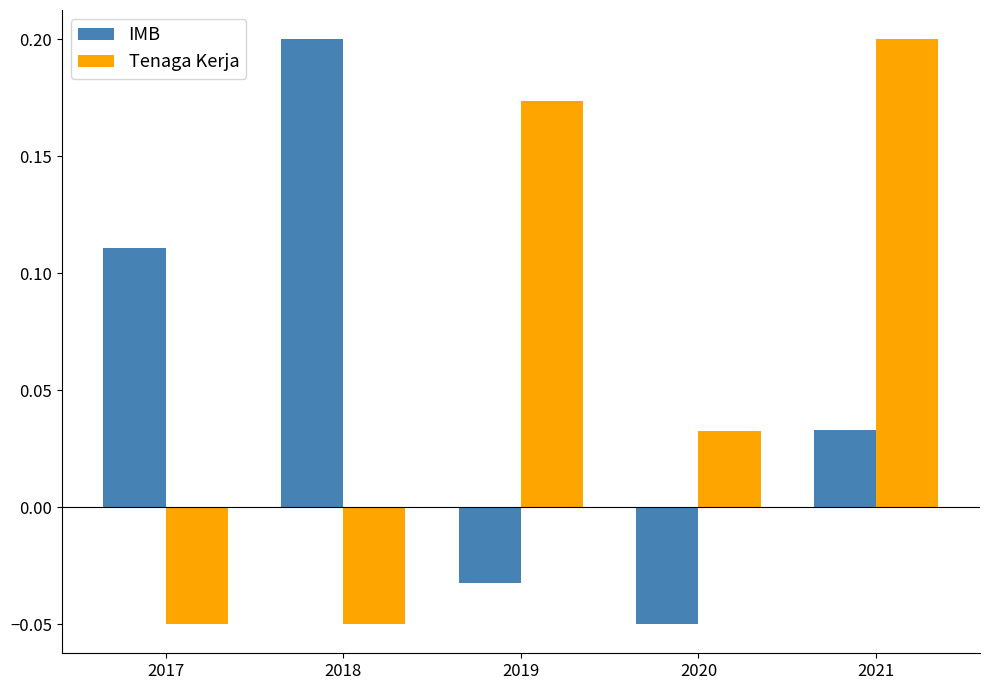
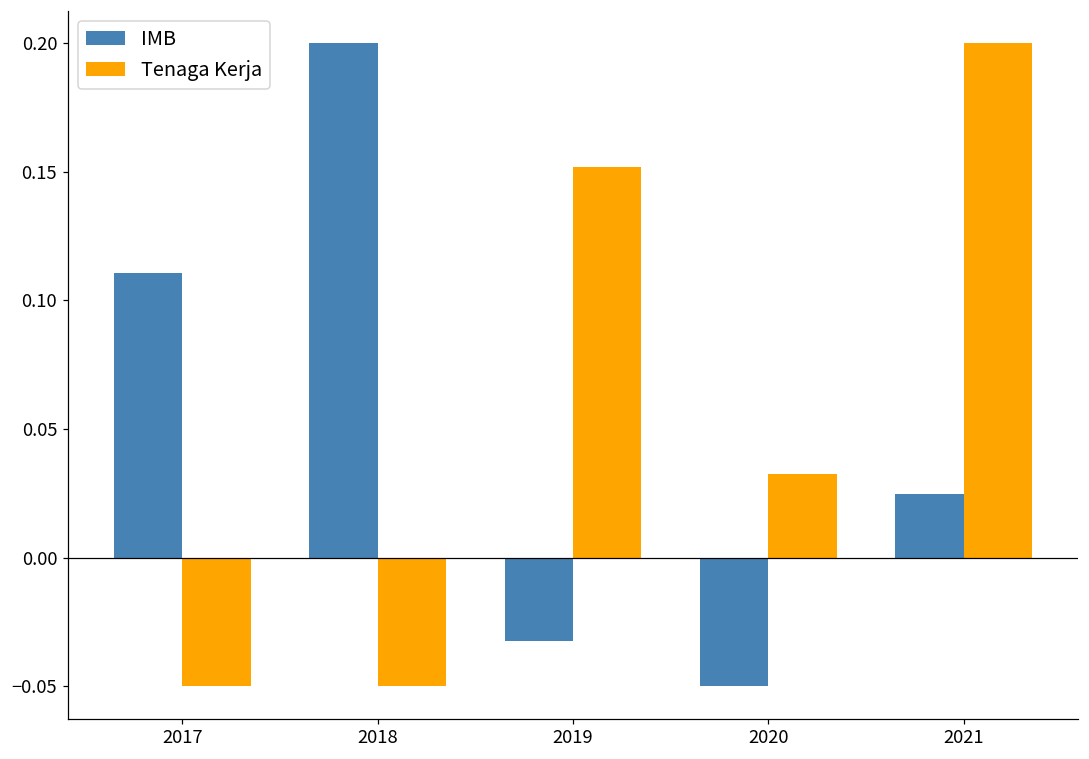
Tenaga Kerja, 2019: 0.174 -> 0.152
IMB, 2021: 0.033 -> 0.025
